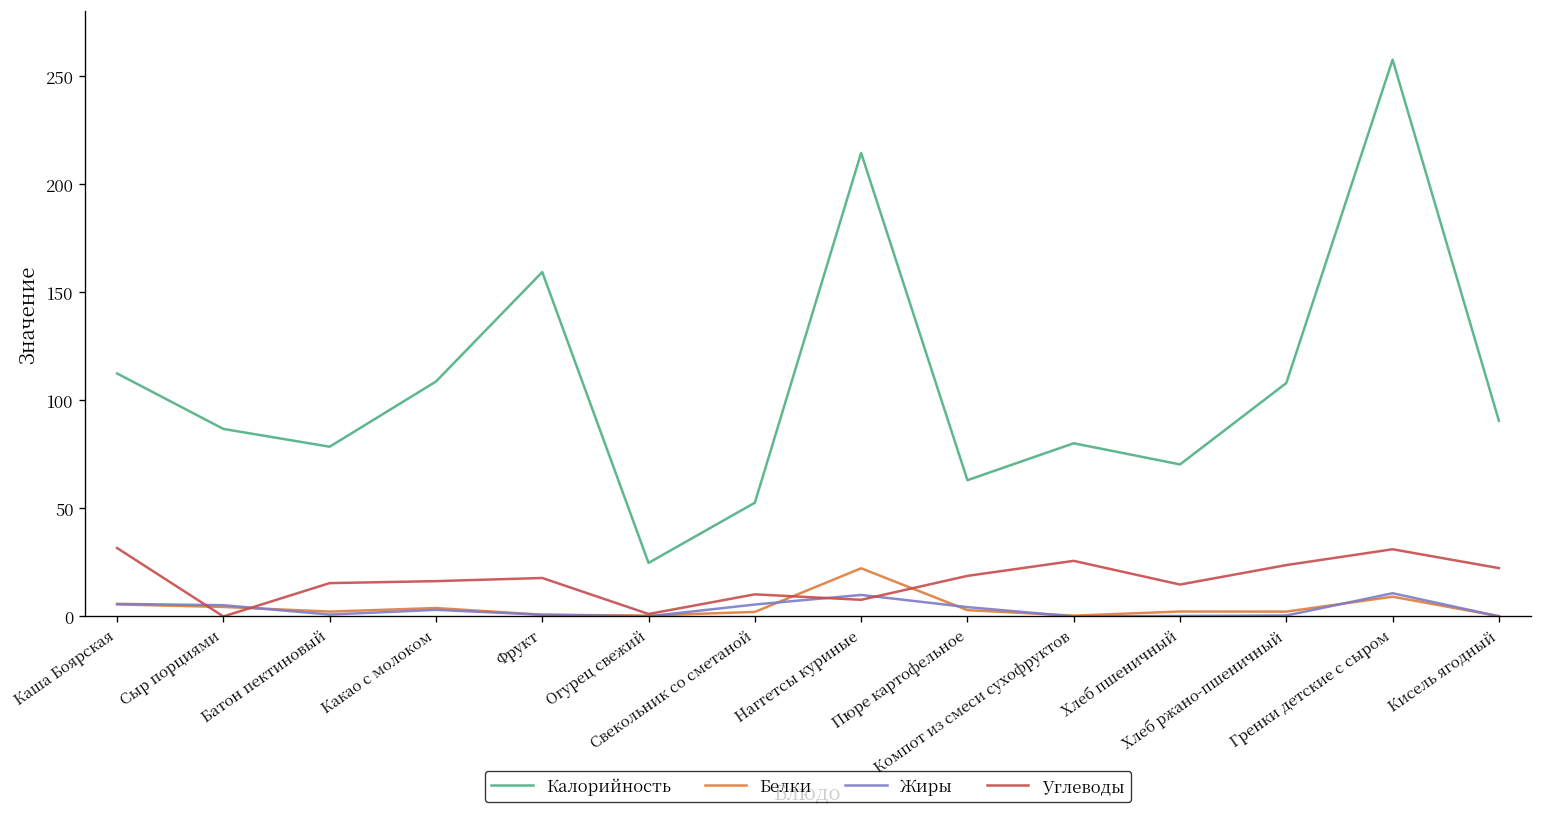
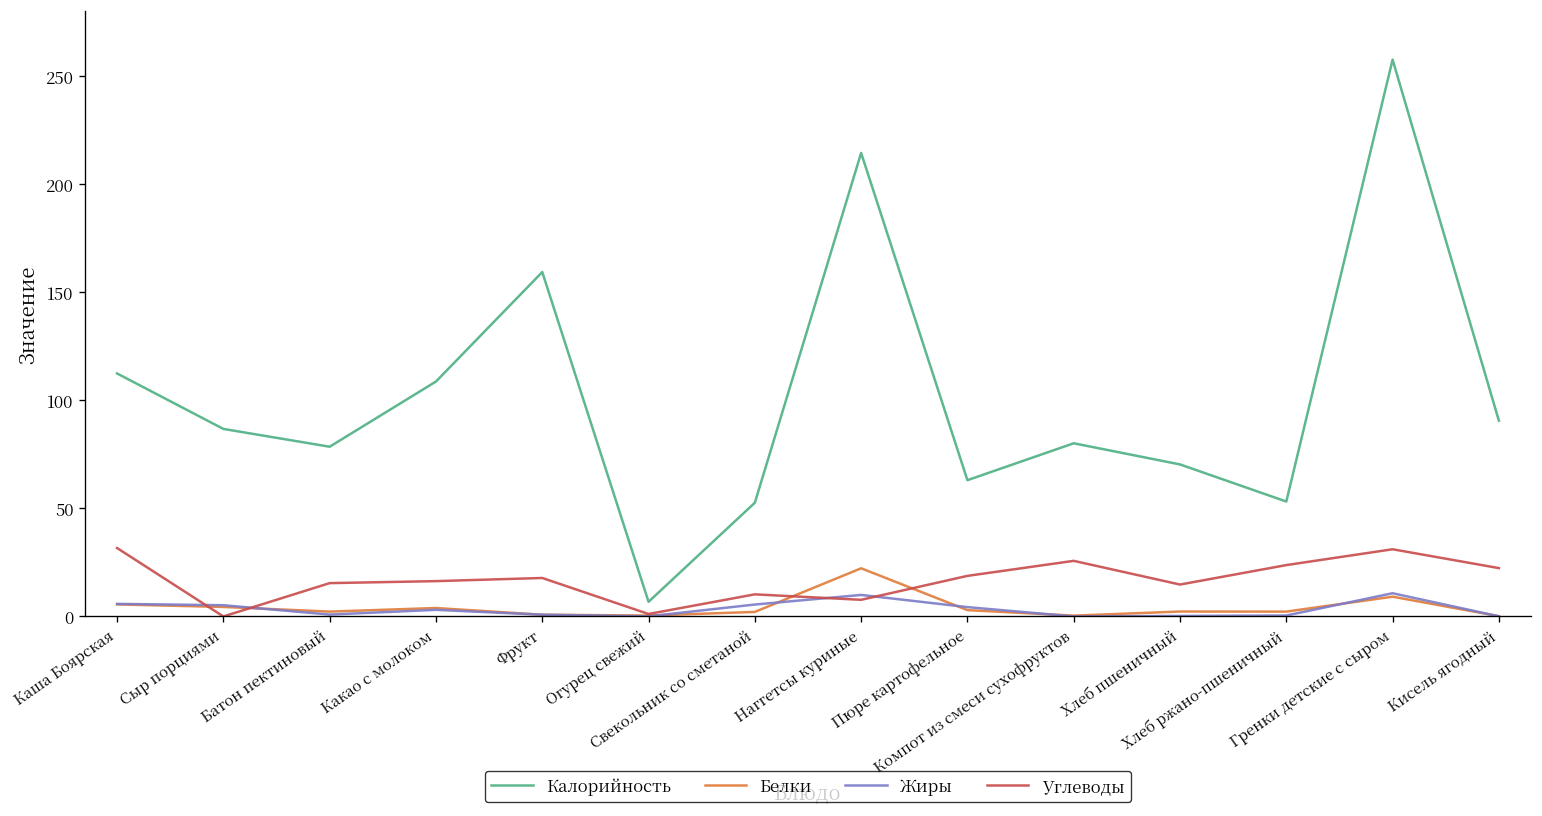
Калорийность, Огурец свежий: 25 -> 7
Калорийность, Хлеб ржано-пшеничный: 108 -> 53
